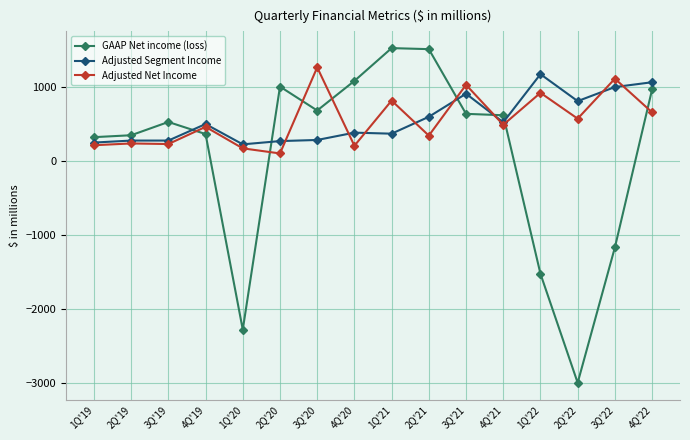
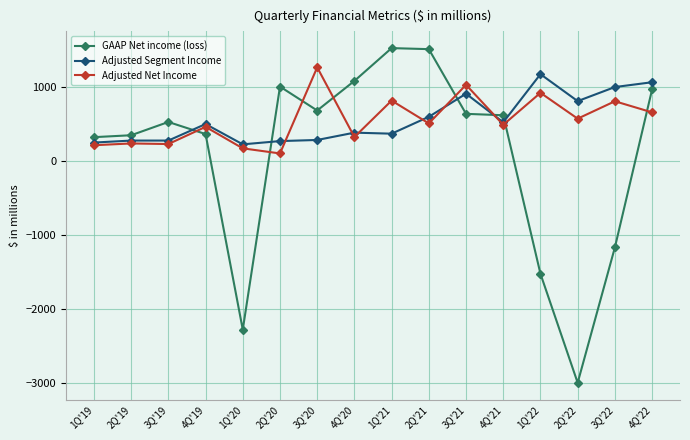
Adjusted Net Income, 4Q'20: 200 -> 300
Adjusted Net Income, 2Q'21: 300 -> 500
Adjusted Net Income, 3Q'22: 1100 -> 800
